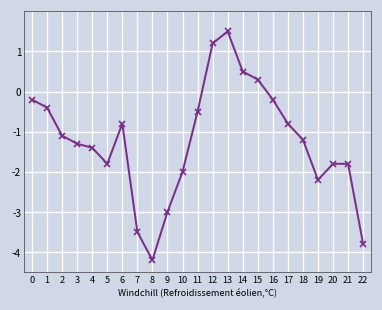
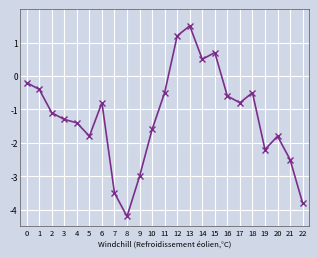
10: -2.0 -> -1.6
15: 0.3 -> 0.7
16: -0.2 -> -0.6
18: -1.2 -> -0.5
21: -1.8 -> -2.5
